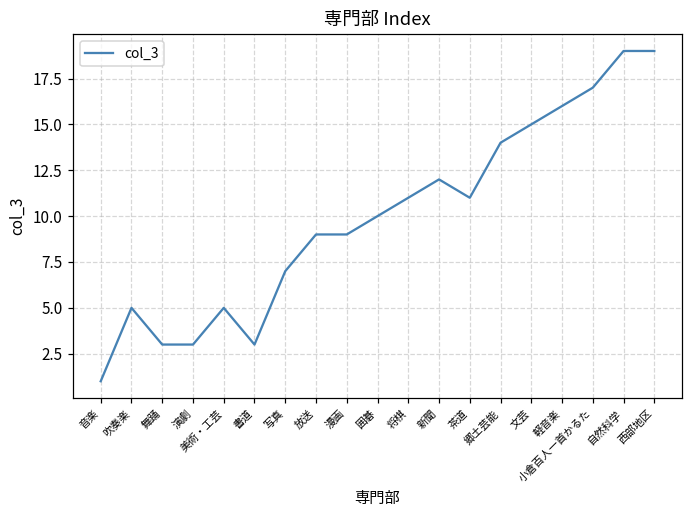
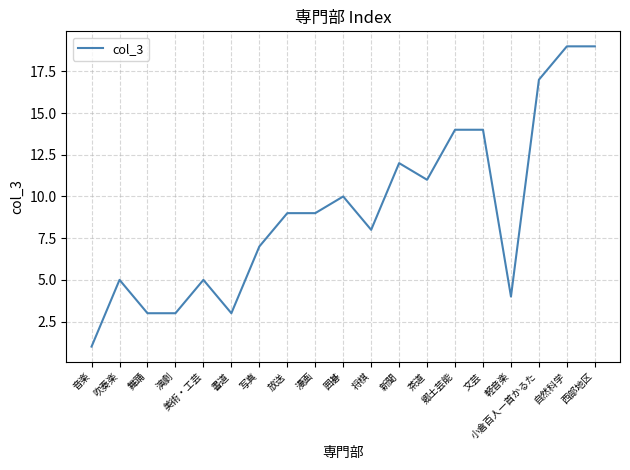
将棋: 11 -> 8
文芸: 15 -> 14
軽音楽: 16 -> 4
